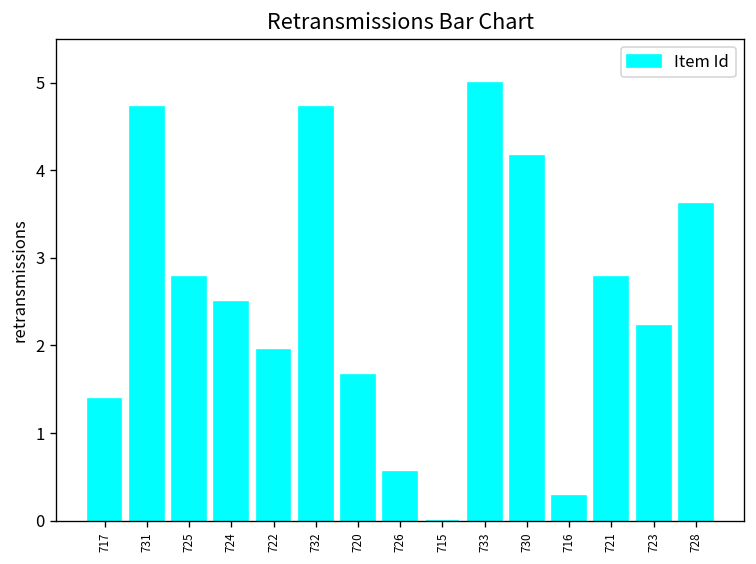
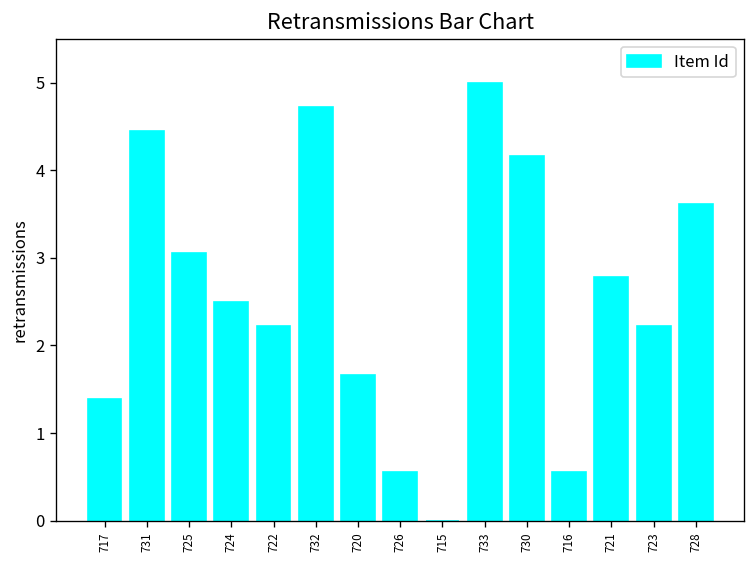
731: 4.7 -> 4.4
725: 2.8 -> 3.1
722: 1.9 -> 2.2
716: 0.3 -> 0.6
